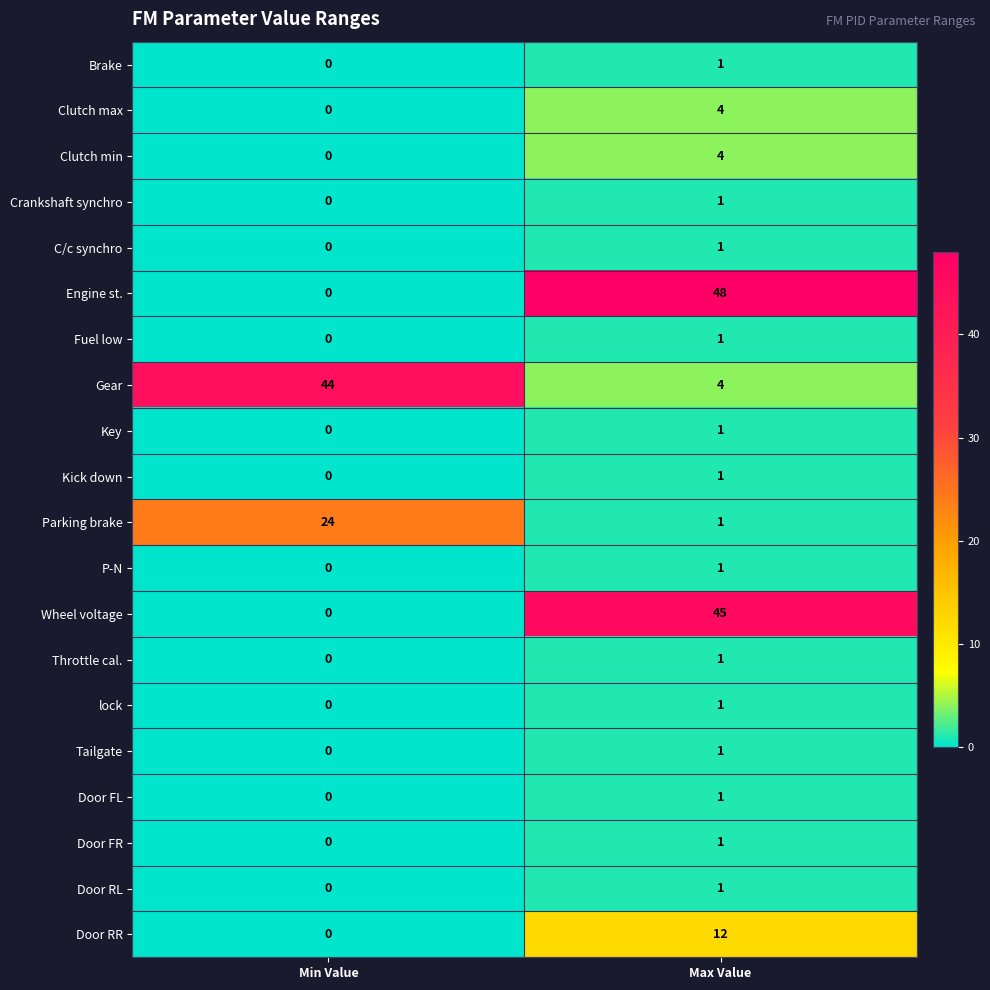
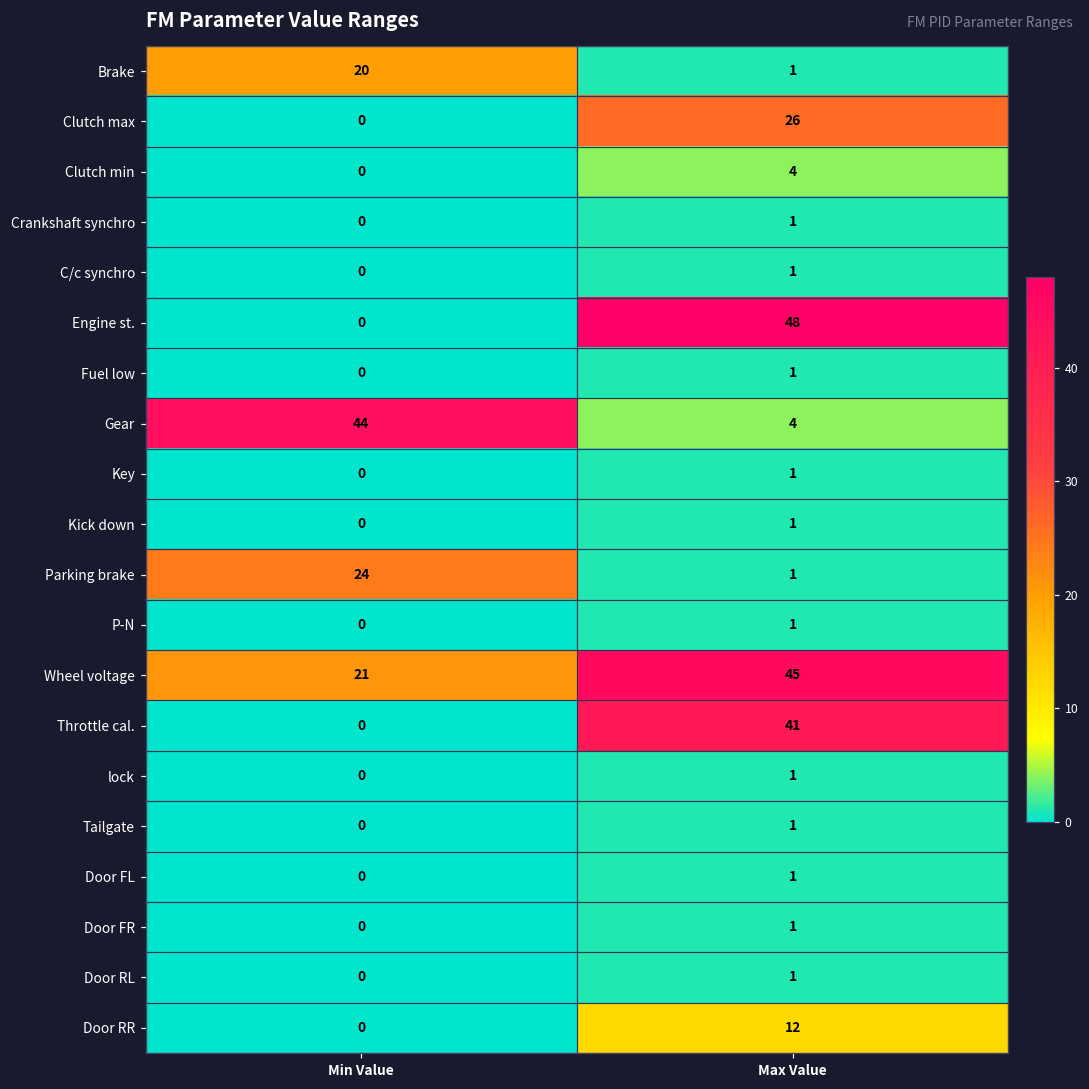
Brake, Min Value: 0 -> 20
Clutch max, Max Value: 4 -> 26
Wheel voltage, Min Value: 0 -> 21
Throttle cal., Max Value: 1 -> 41
